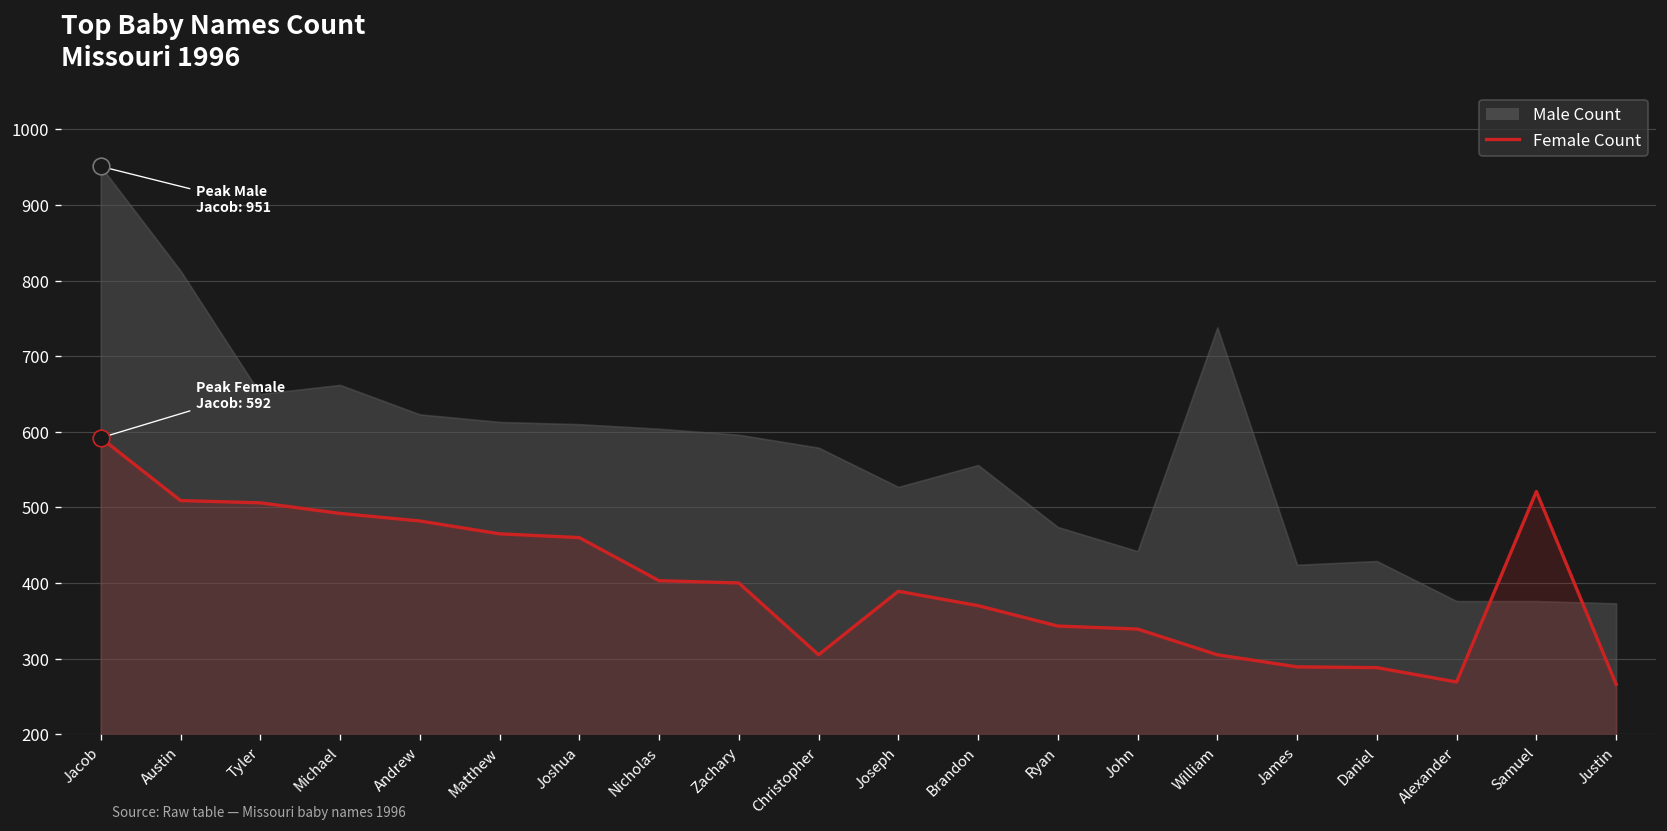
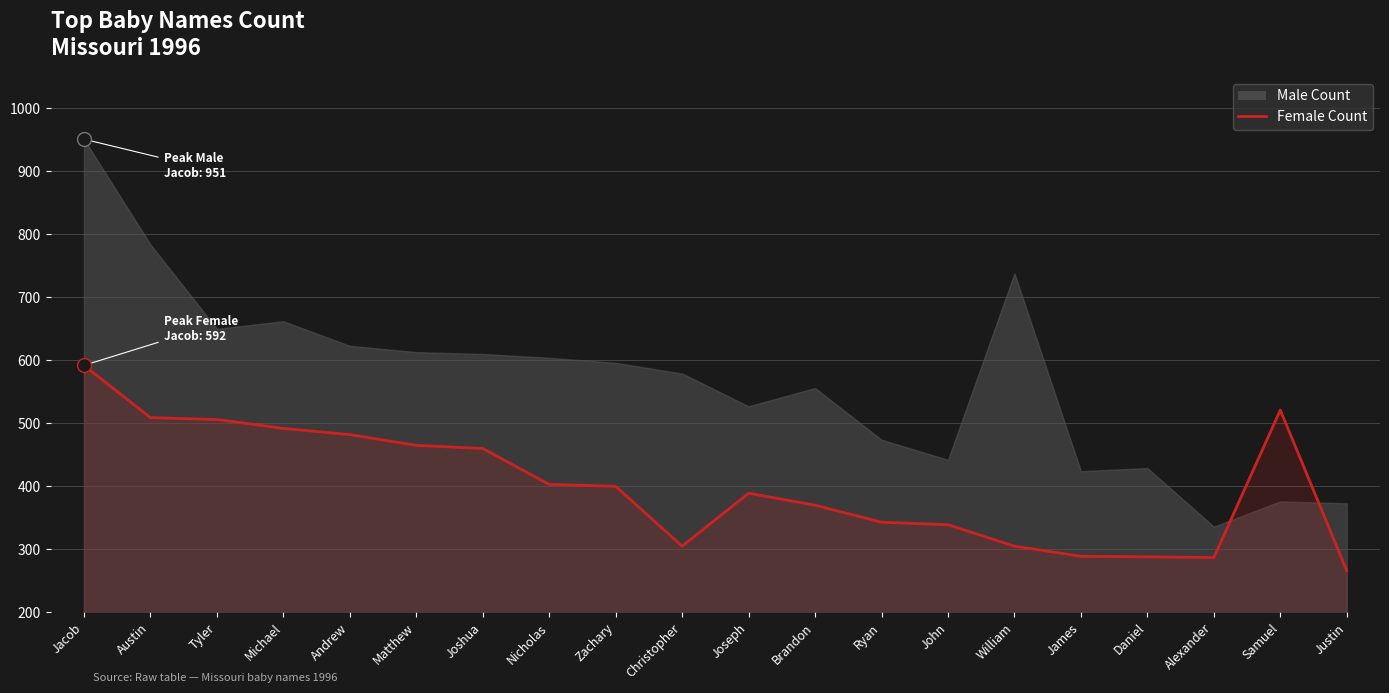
Male Count, Austin: 810 -> 780
Female Count, Alexander: 270 -> 290
Male Count, Alexander: 380 -> 340
